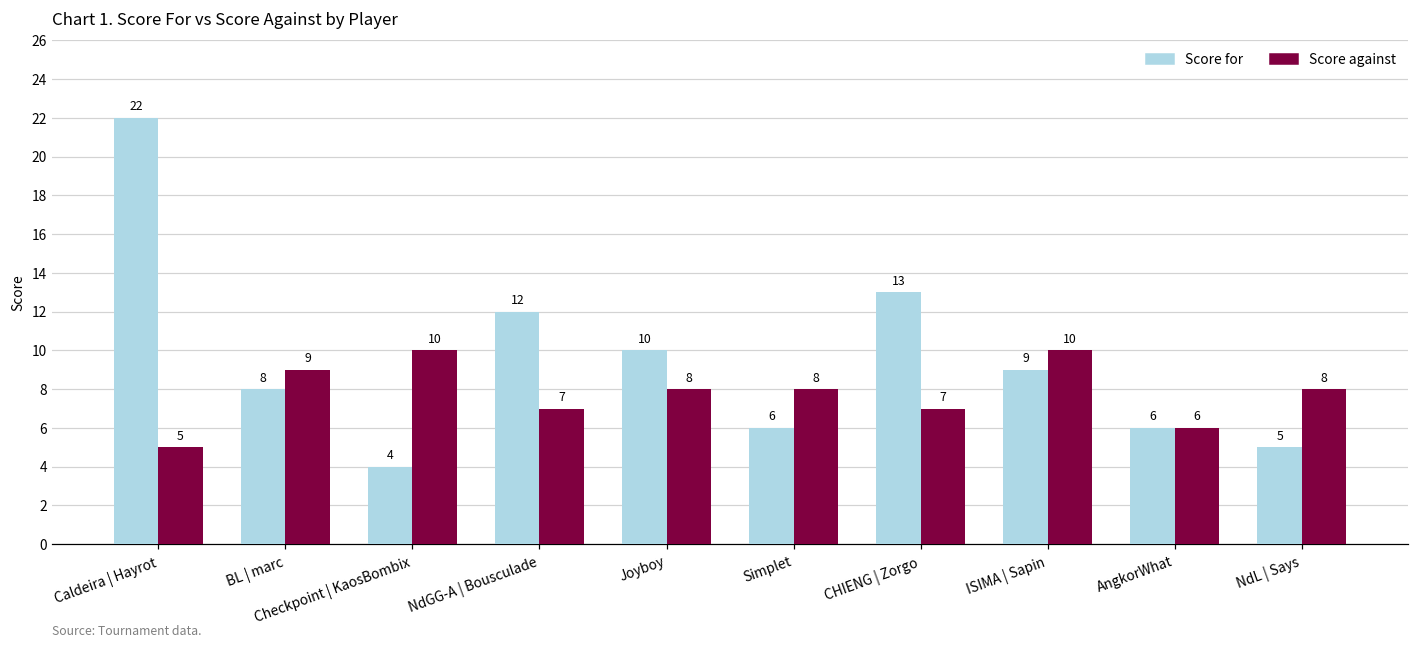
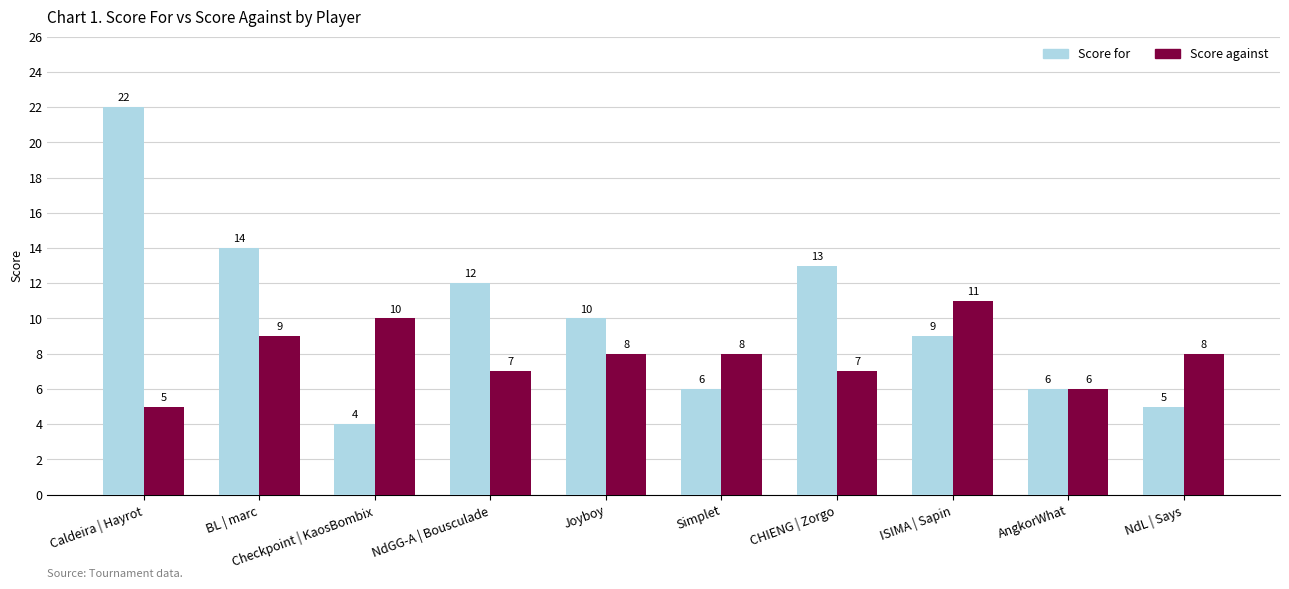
Score for, BL | marc: 8 -> 14
Score against, ISIMA | Sapin: 10 -> 11
